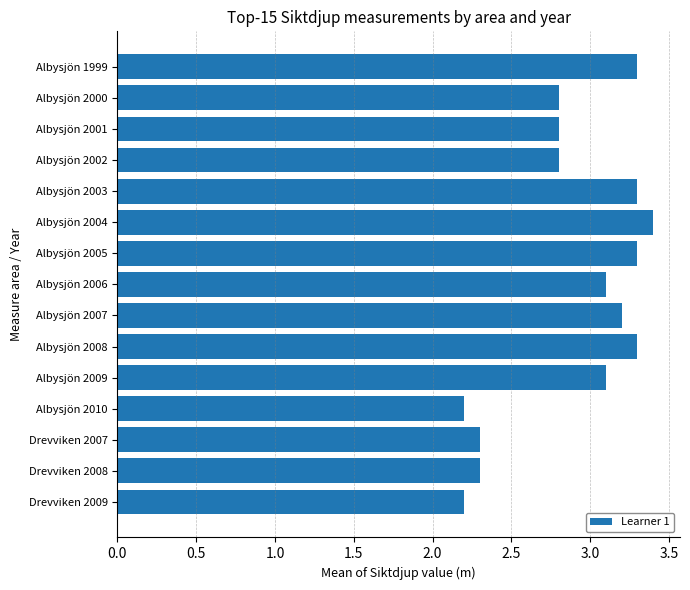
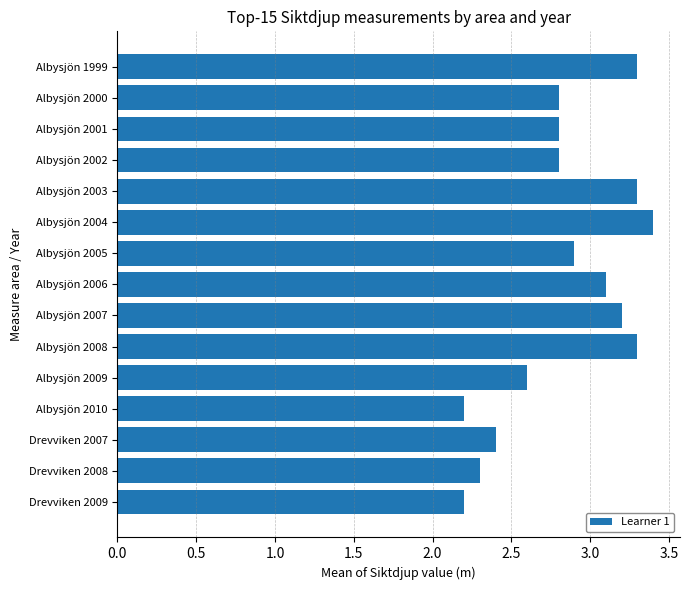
Albysjön 2005: 3.3 -> 2.9
Albysjön 2009: 3.1 -> 2.6
Drevviken 2007: 2.3 -> 2.4
